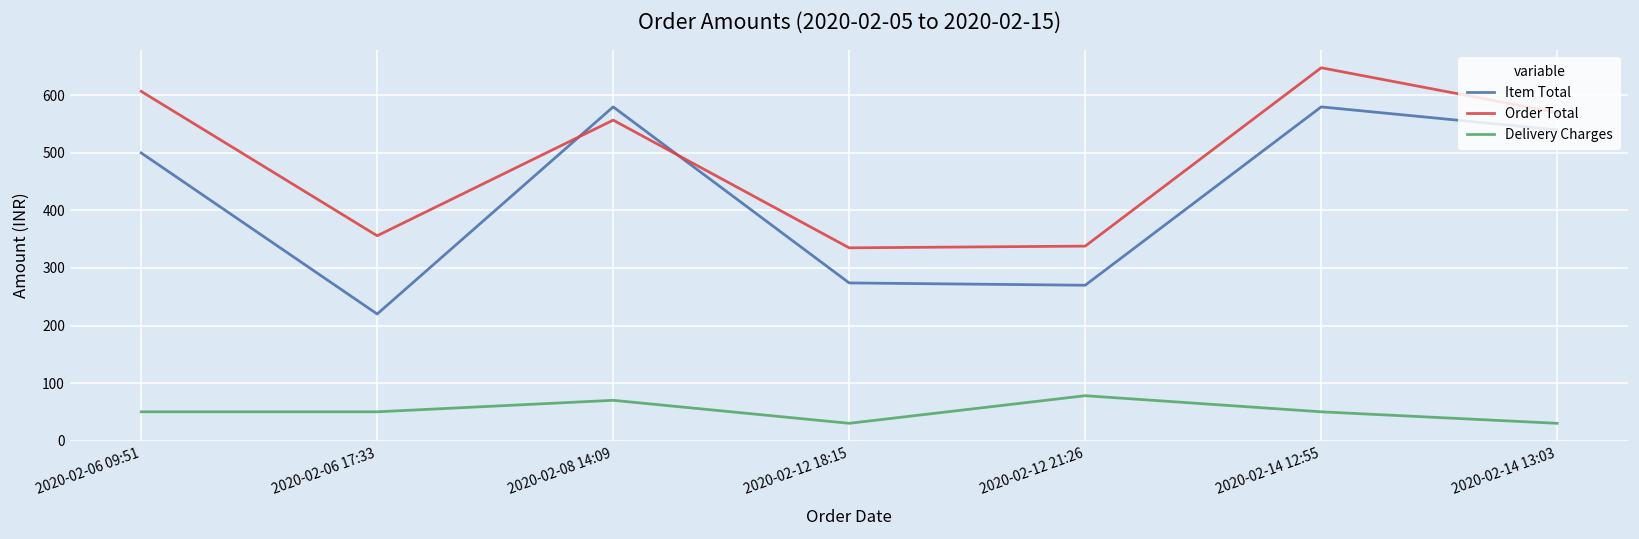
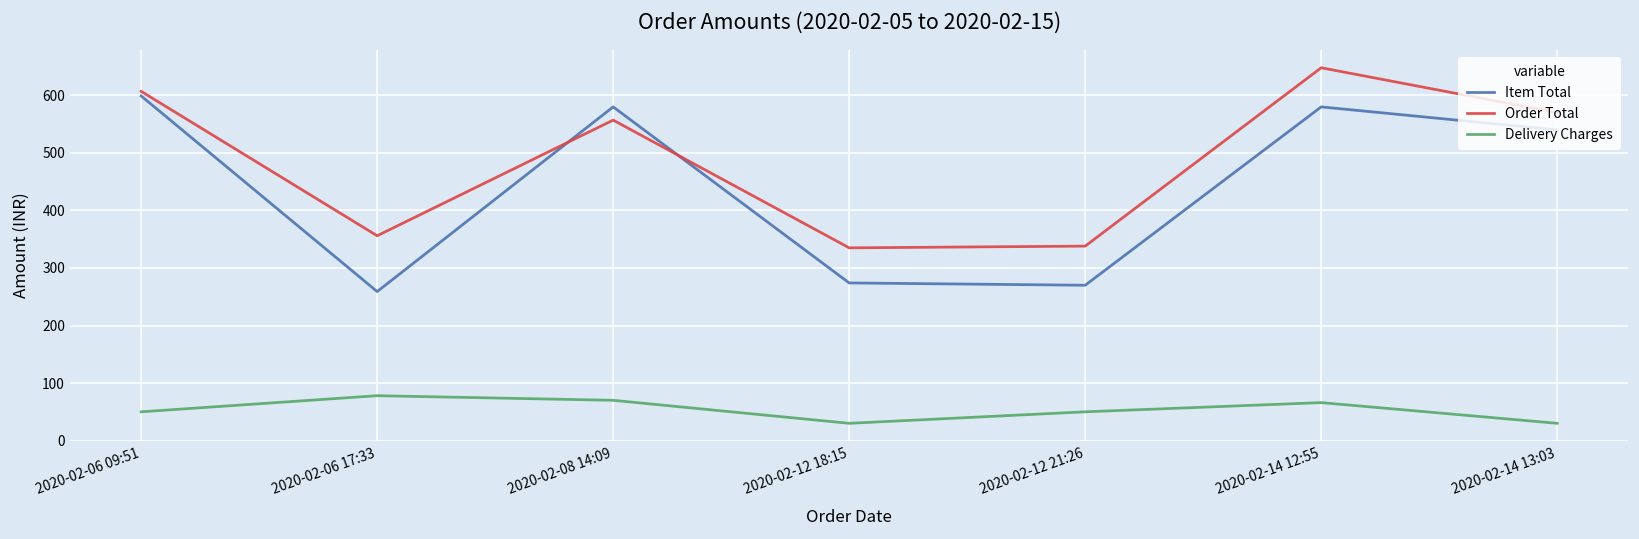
Item Total, 2020-02-06 09:51: 500 -> 600
Item Total, 2020-02-06 17:33: 220 -> 260
Delivery Charges, 2020-02-06 17:33: 50 -> 80
Delivery Charges, 2020-02-12 21:26: 80 -> 50
Delivery Charges, 2020-02-14 12:55: 50 -> 70
